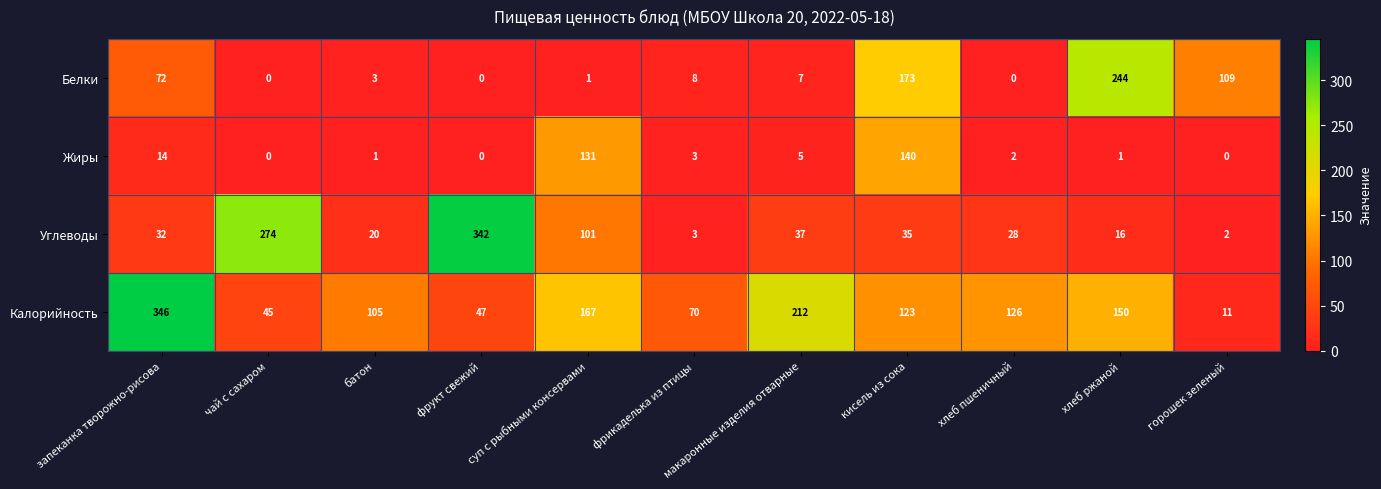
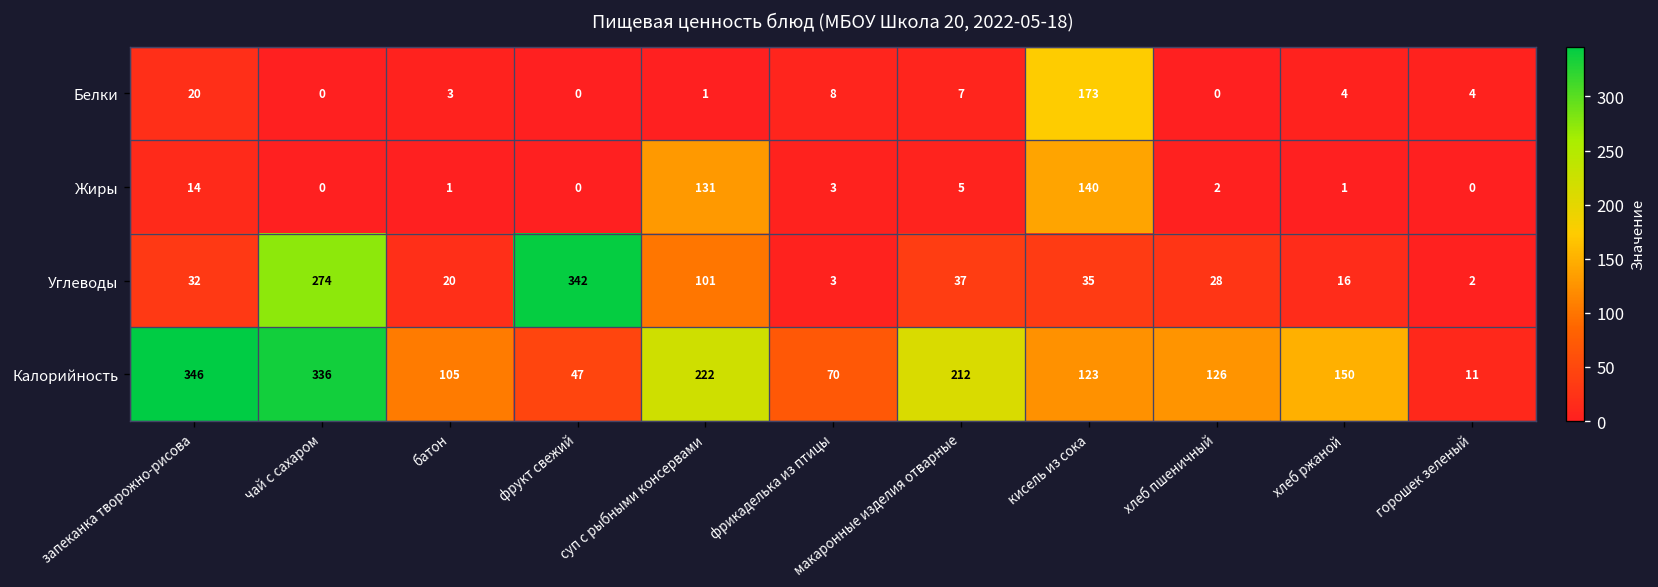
Белки, запеканка творожно-рисова: 72 -> 20
Белки, хлеб ржаной: 244 -> 4
Белки, горошек зеленый: 109 -> 4
Калорийность, чай с сахаром: 45 -> 336
Калорийность, суп с рыбными консервами: 167 -> 222
